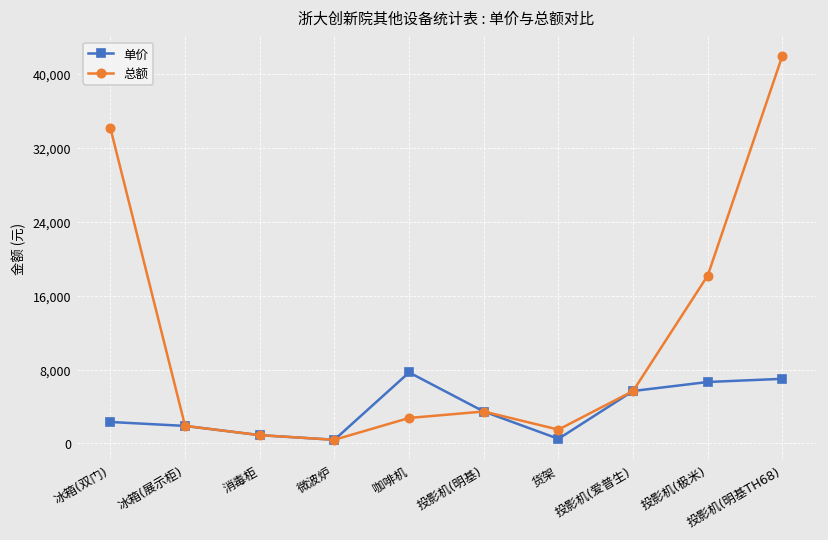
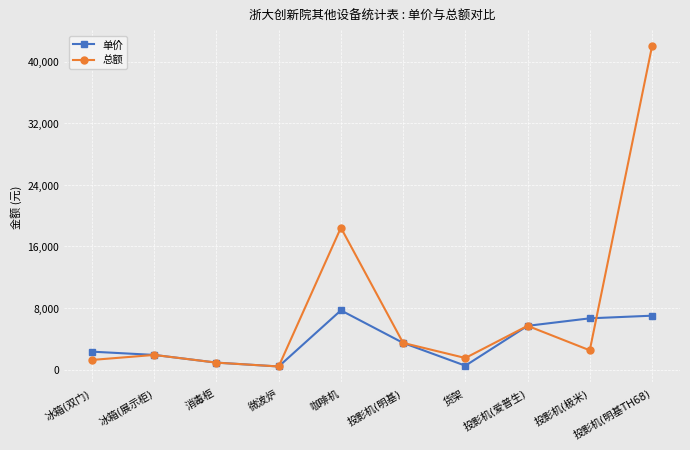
总额, 冰箱(双门): 34,000 -> 1,000
总额, 咖啡机: 3,000 -> 18,000
总额, 投影机(极米): 18,000 -> 2,000
